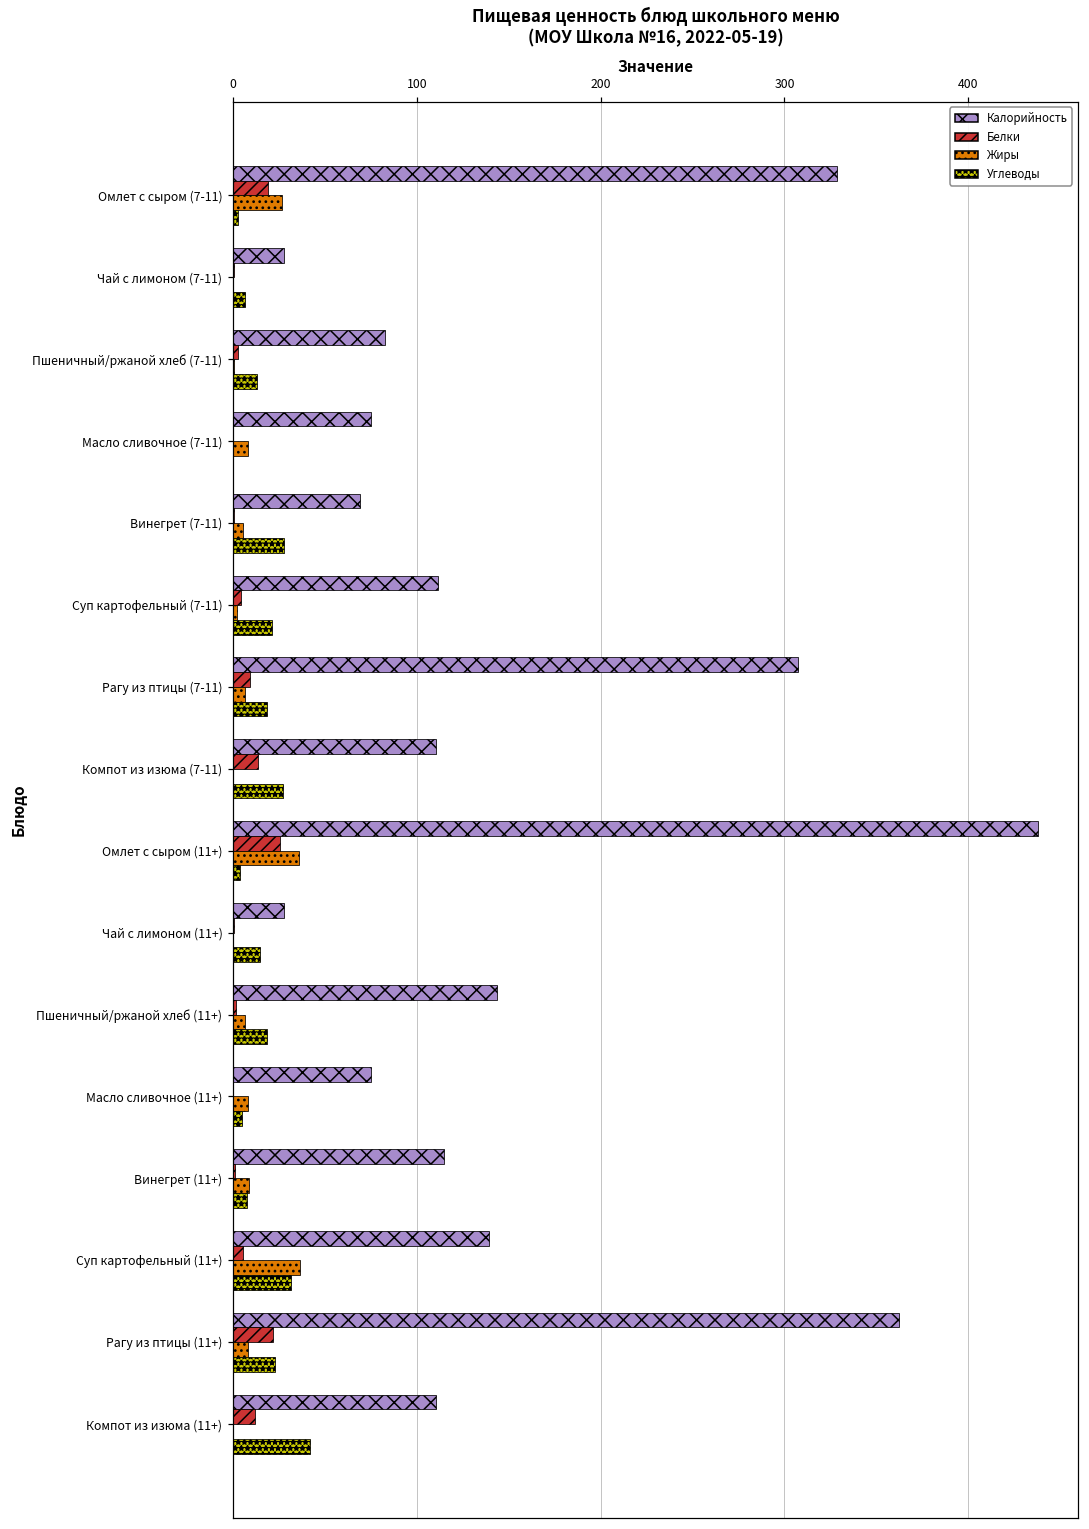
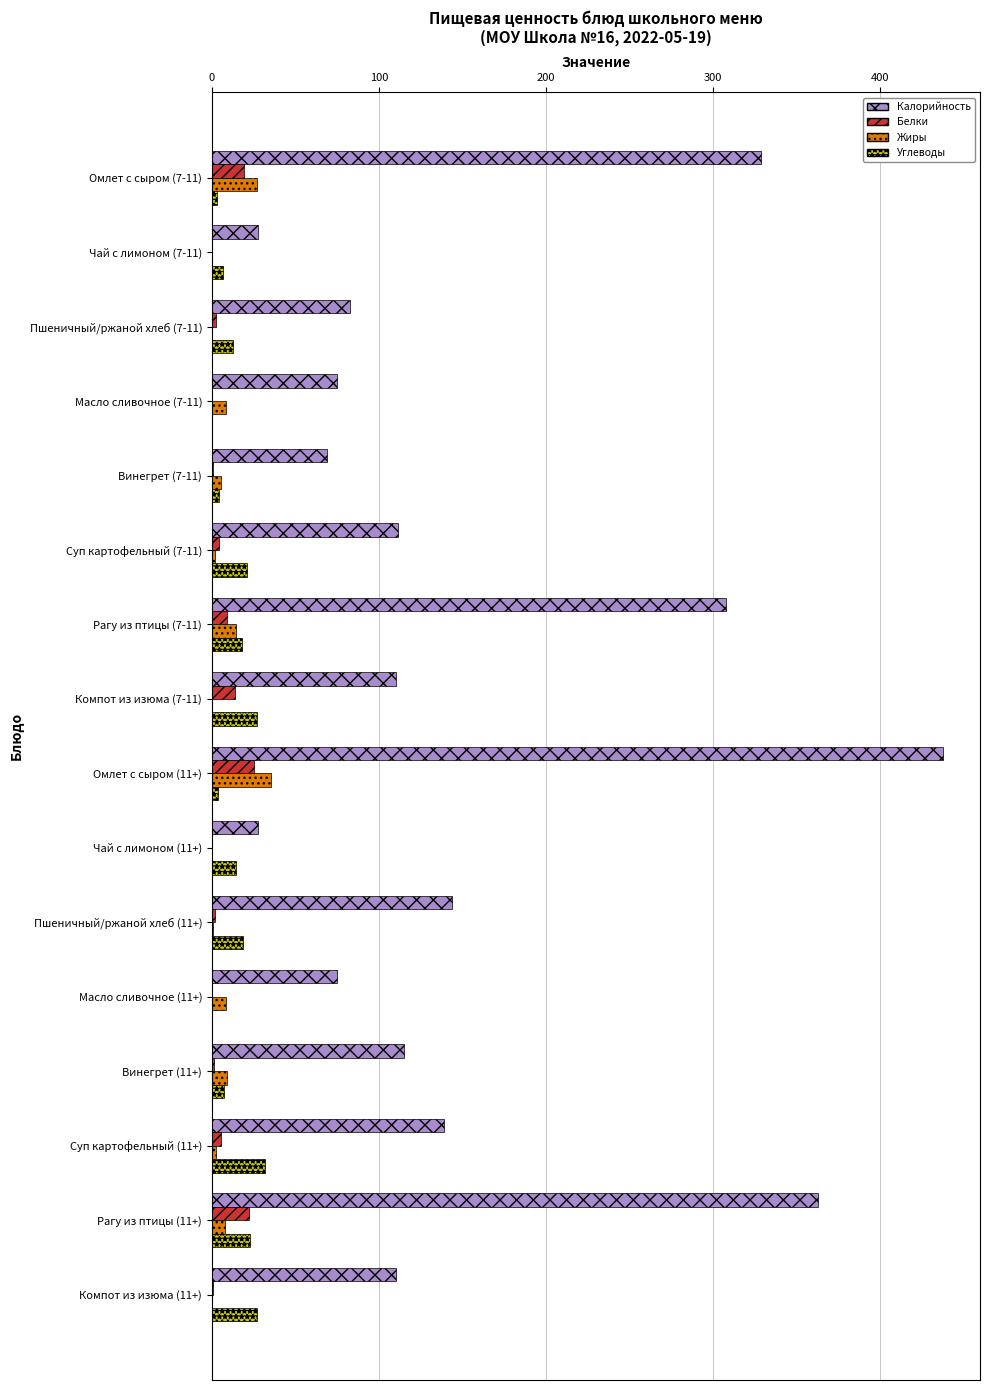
Углеводы, Винегрет (7-11): 28 -> 5
Жиры, Рагу из птицы (7-11): 6 -> 14
Жиры, Пшеничный/ржаной хлеб (11+): 7 -> 1
Углеводы, Масло сливочное (11+): 5 -> 0
Жиры, Суп картофельный (11+): 36 -> 2
Белки, Компот из изюма (11+): 12 -> 1
Углеводы, Компот из изюма (11+): 42 -> 27
